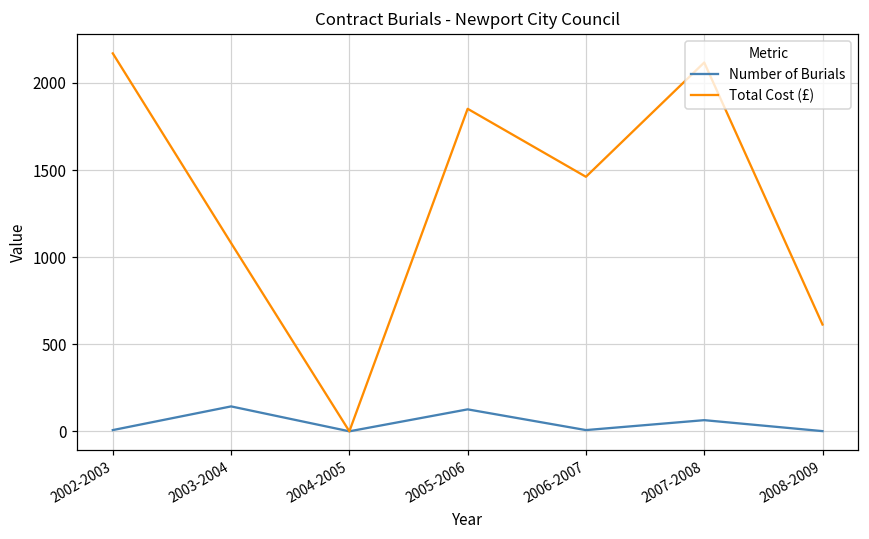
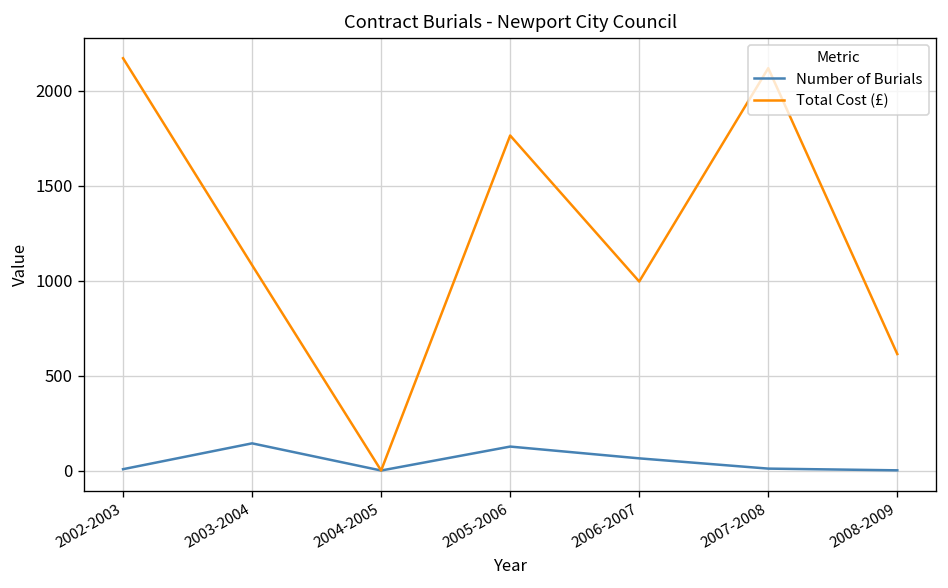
Total Cost (£), 2005-2006: 1850 -> 1760
Number of Burials, 2006-2007: 10 -> 60
Total Cost (£), 2006-2007: 1460 -> 990
Number of Burials, 2007-2008: 60 -> 10
